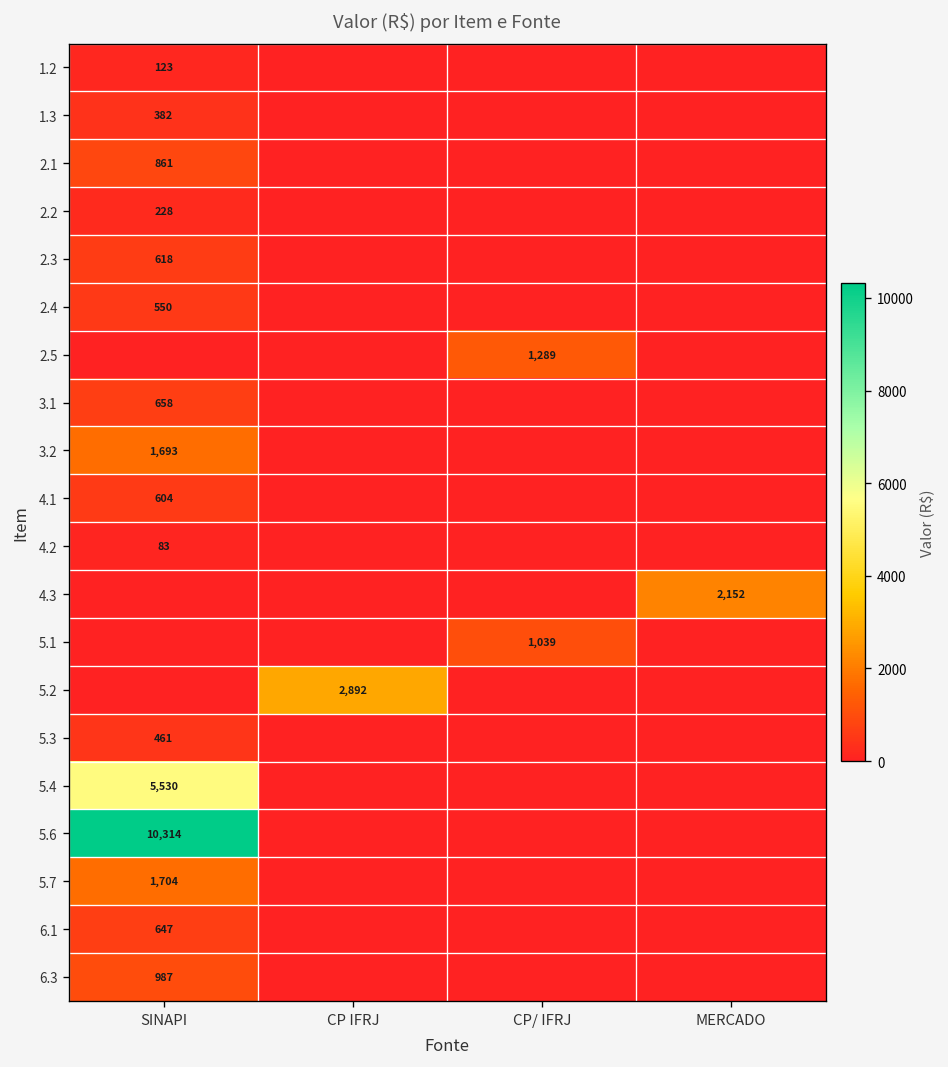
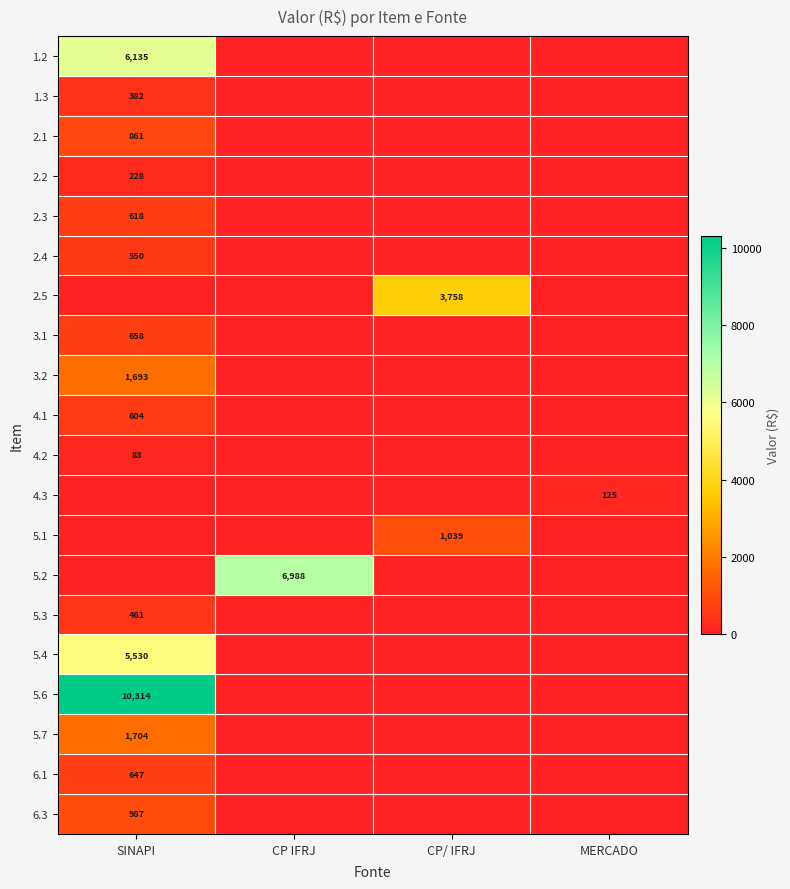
1.2, SINAPI: 123 -> 6,135
2.5, CP/ IFRJ: 1,289 -> 3,758
4.3, MERCADO: 2,152 -> 125
5.2, CP IFRJ: 2,892 -> 6,988
